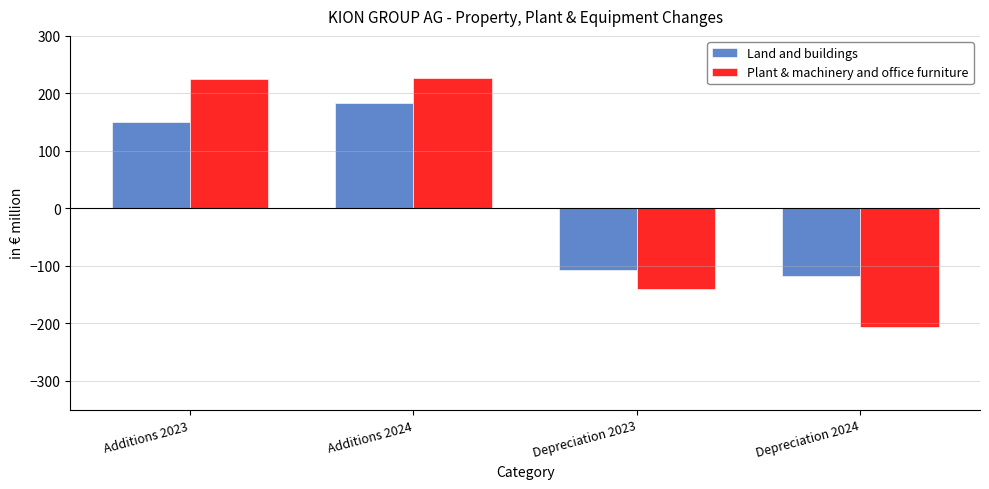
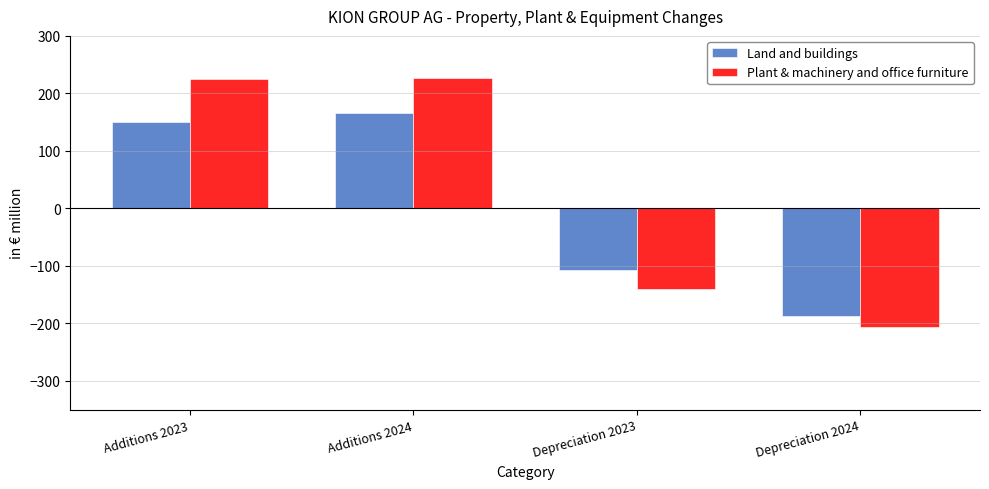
Land and buildings, Additions 2024: 180 -> 170
Land and buildings, Depreciation 2024: -120 -> -190
